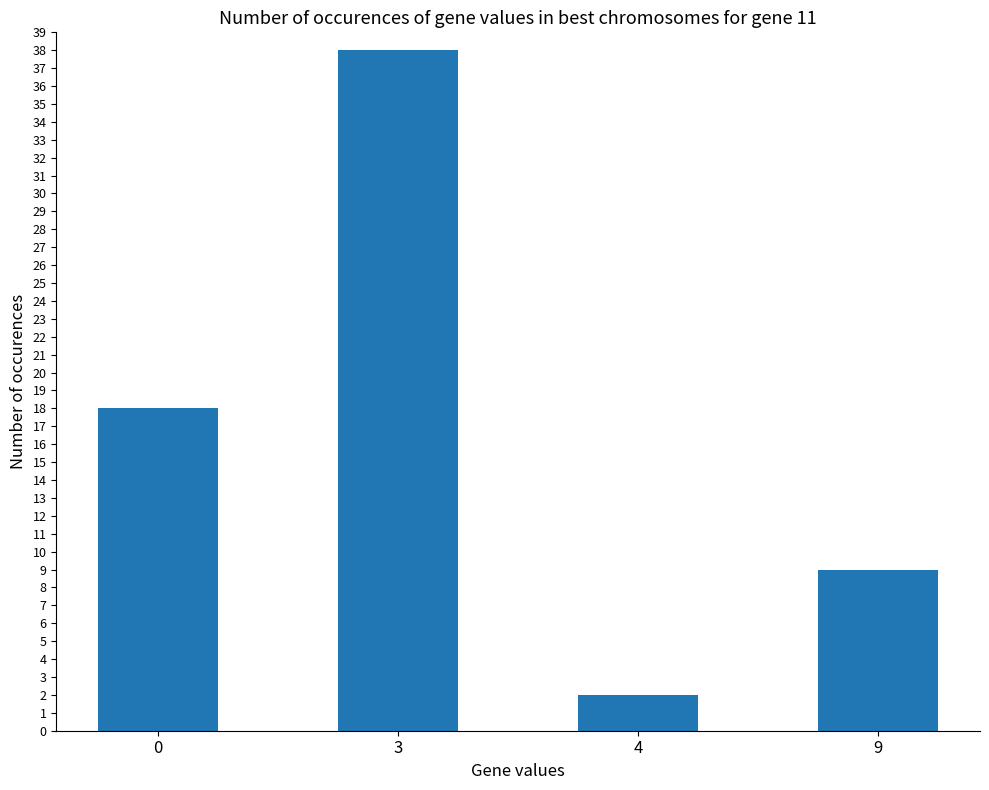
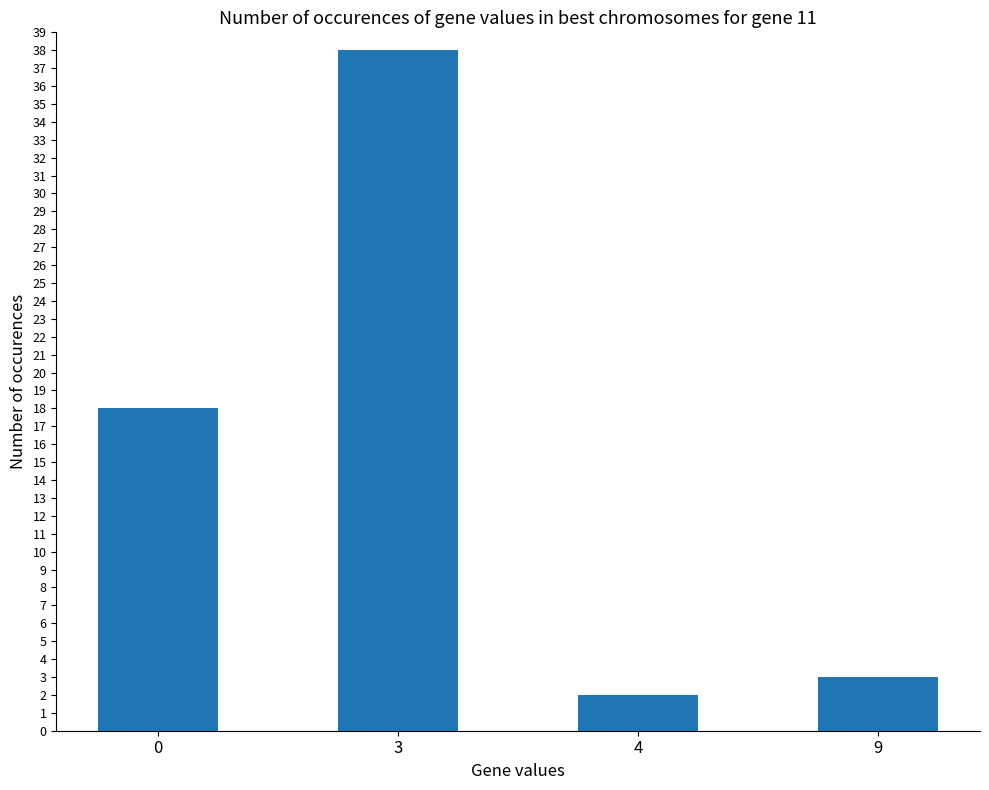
9: 9 -> 3
